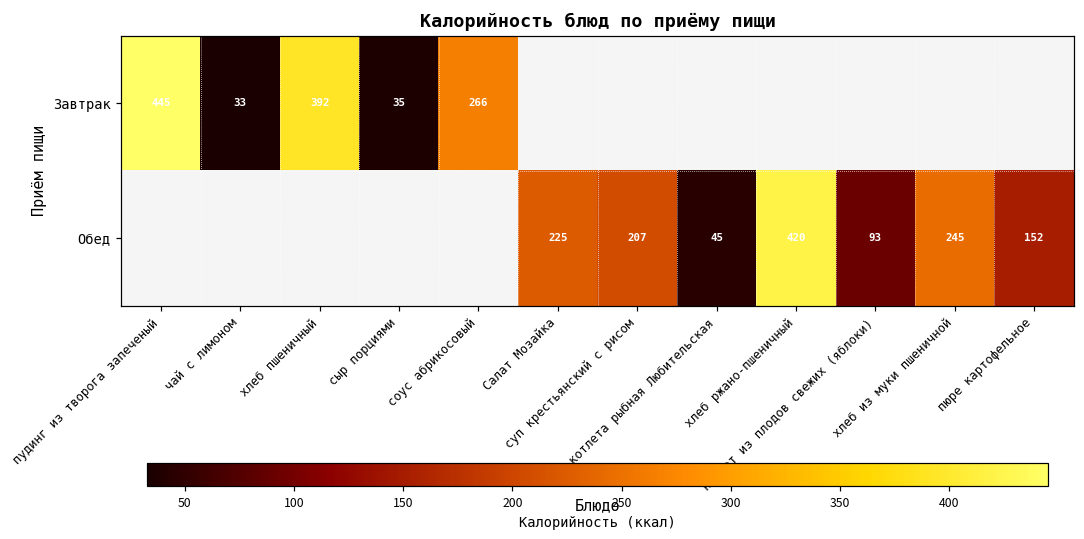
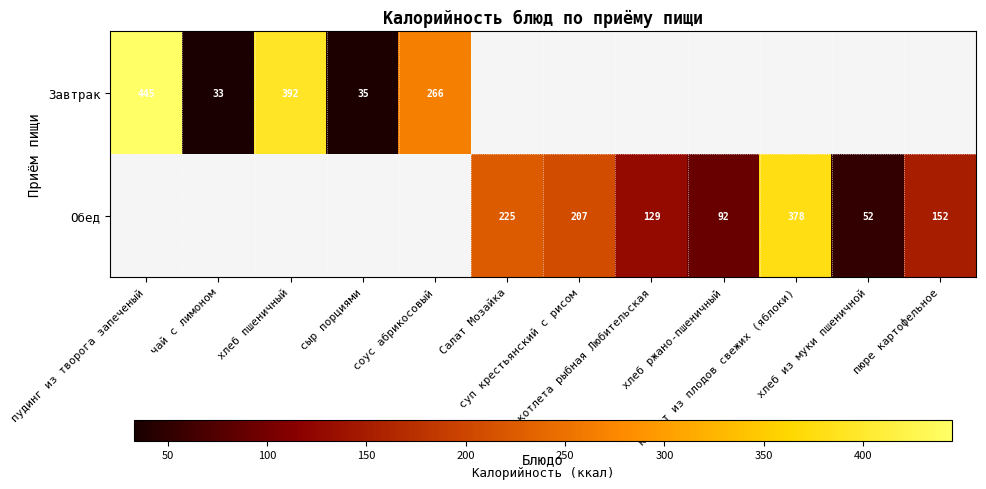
Обед, котлета рыбная Любительская: 45 -> 129
Обед, хлеб ржано-пшеничный: 420 -> 92
Обед, компот из плодов свежих (яблоки): 93 -> 378
Обед, хлеб из муки пшеничной: 245 -> 52
